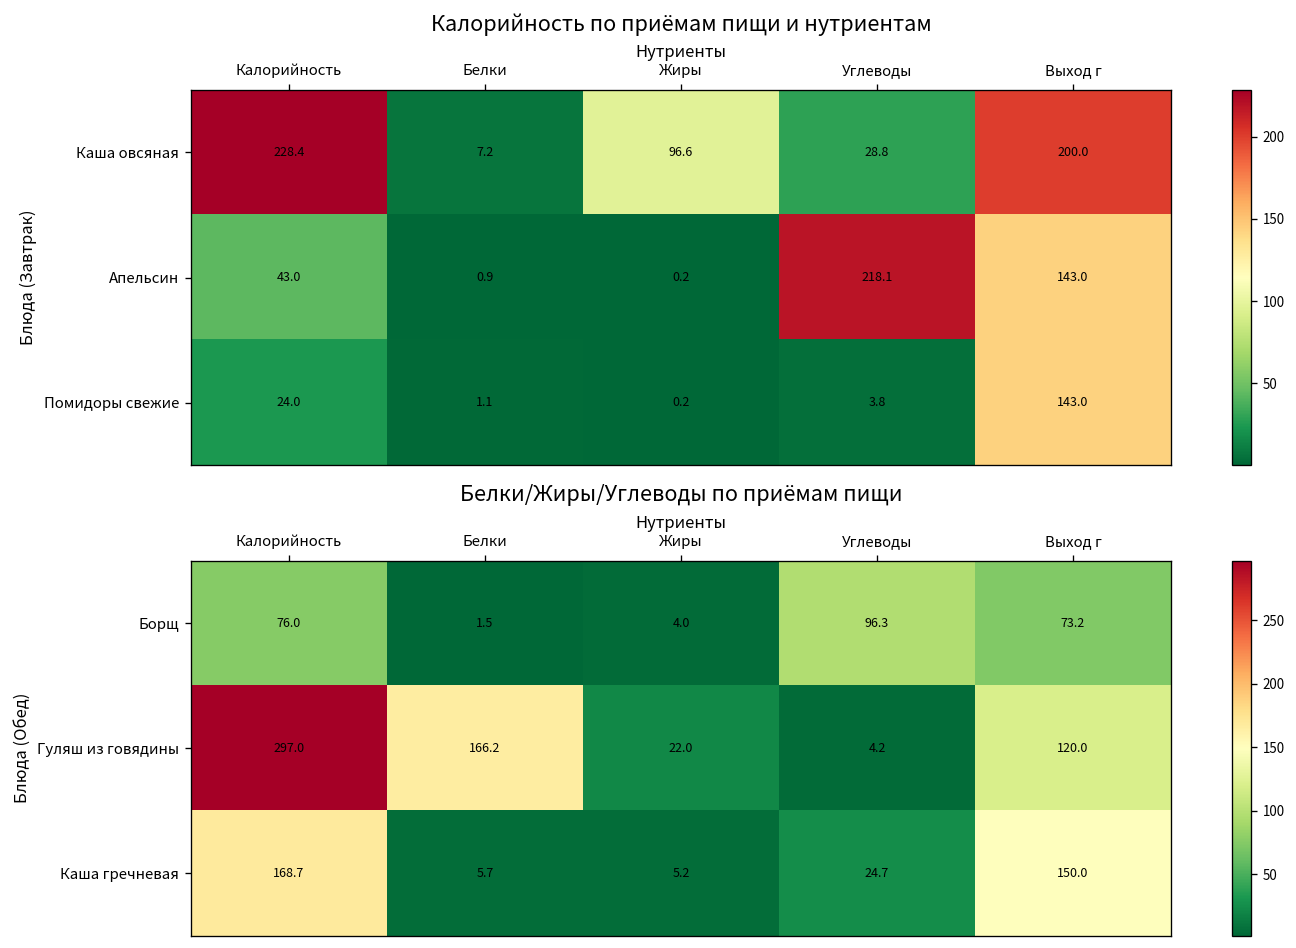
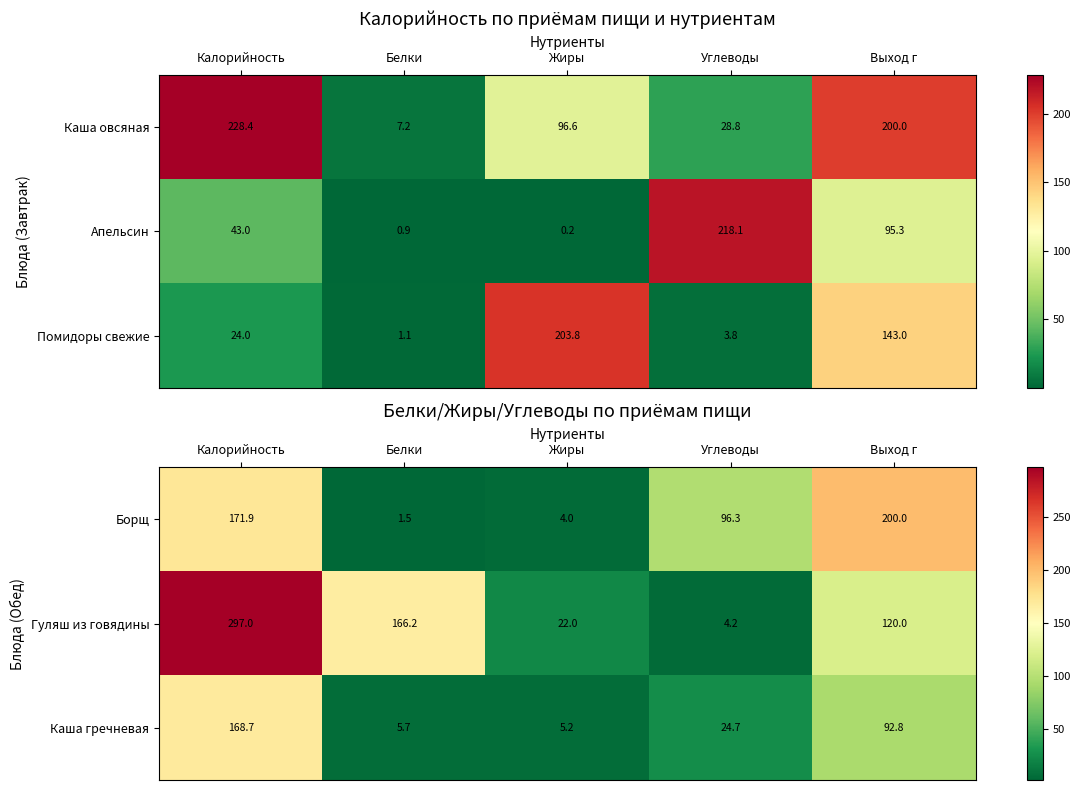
Калорийность по приёмам пищи и нутриентам, Апельсин, Выход г: 143.0 -> 95.3
Калорийность по приёмам пищи и нутриентам, Помидоры свежие, Жиры: 0.2 -> 203.8
Белки/Жиры/Углеводы по приёмам пищи, Борщ, Калорийность: 76.0 -> 171.9
Белки/Жиры/Углеводы по приёмам пищи, Борщ, Выход г: 73.2 -> 200.0
Белки/Жиры/Углеводы по приёмам пищи, Каша гречневая, Выход г: 150.0 -> 92.8
